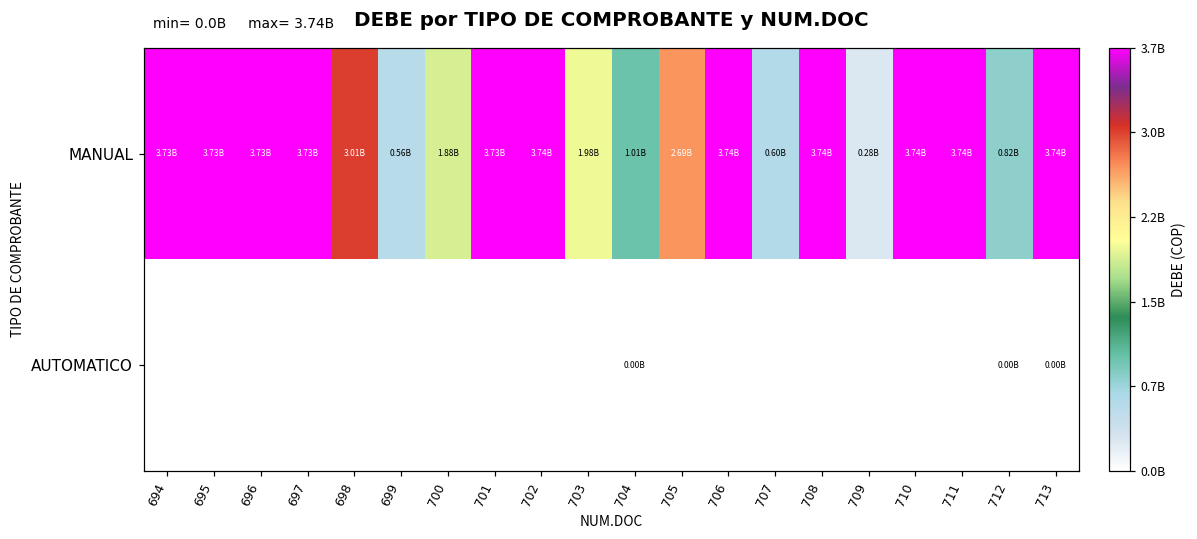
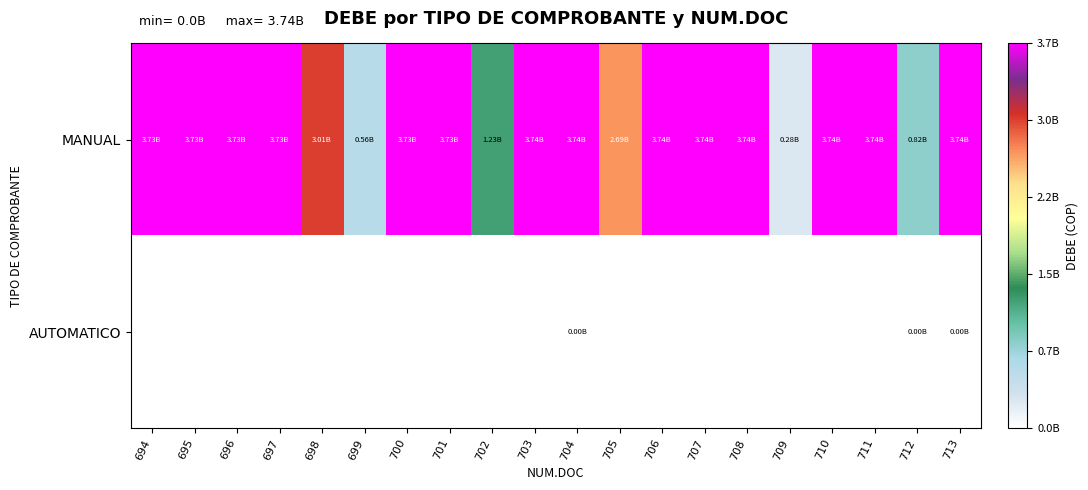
MANUAL, 700: 1.88B -> 3.73B
MANUAL, 702: 3.74B -> 1.23B
MANUAL, 703: 1.98B -> 3.74B
MANUAL, 704: 1.01B -> 3.74B
MANUAL, 707: 0.60B -> 3.74B
